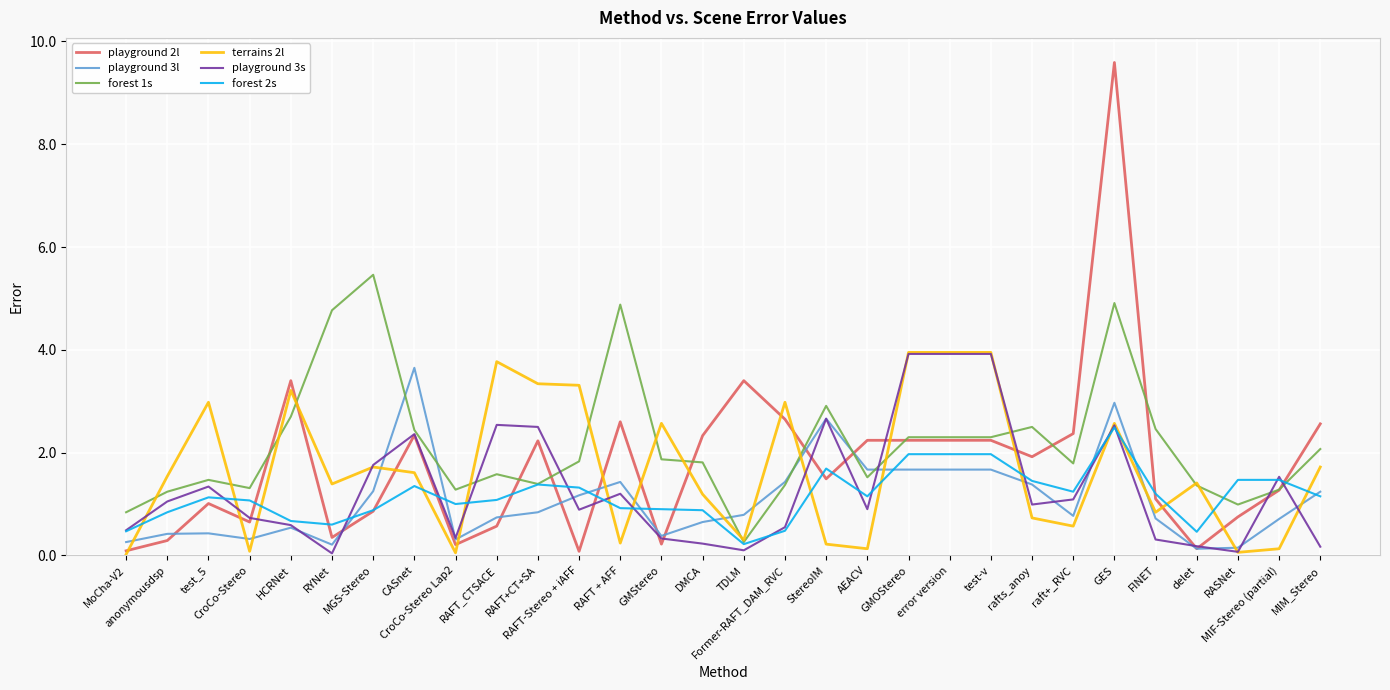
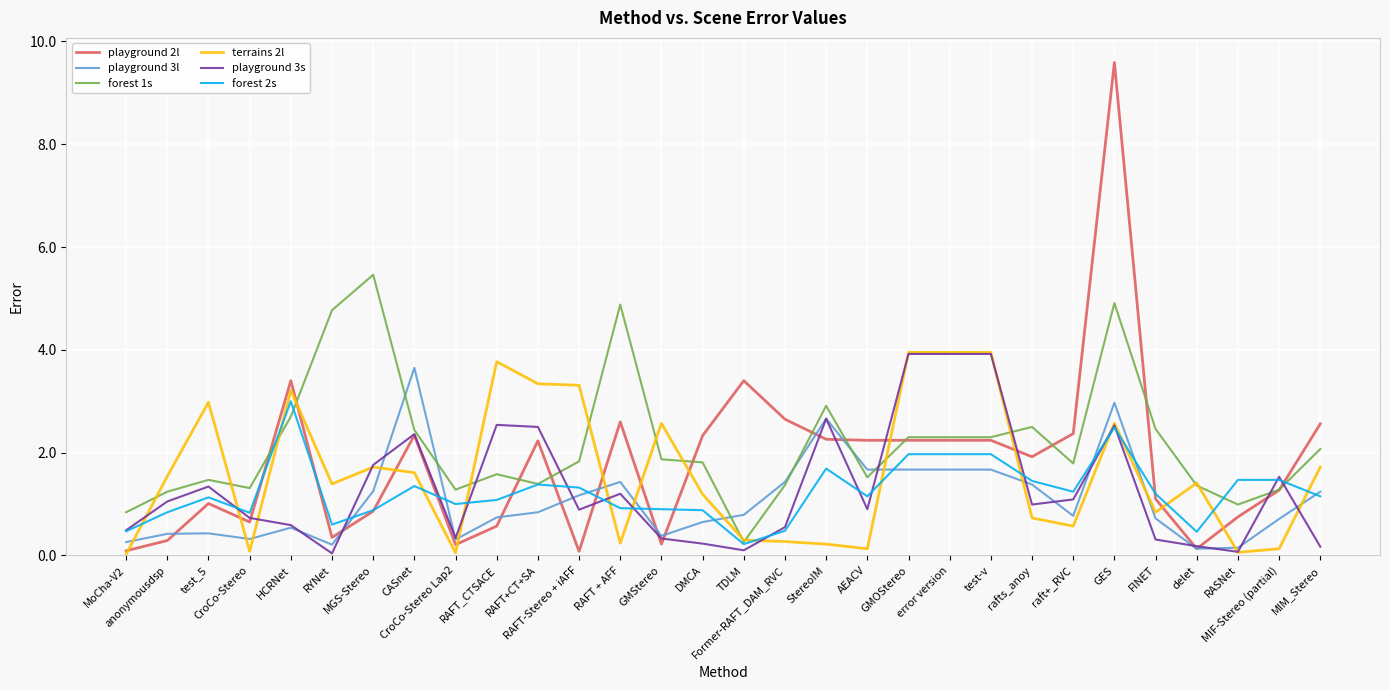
forest 2s, CroCo-Stereo: 1.1 -> 0.8
forest 2s, HCRNet: 0.7 -> 3.0
terrains 2l, Former-RAFT_DAM_RVC: 3.0 -> 0.3
playground 2l, StereoIM: 1.5 -> 2.3
